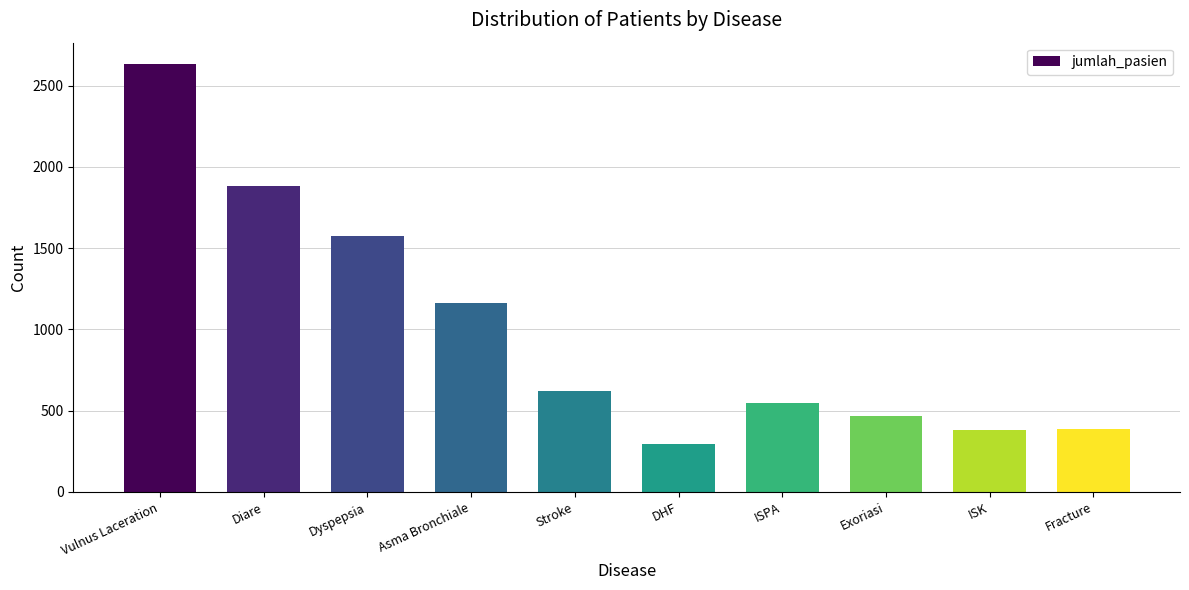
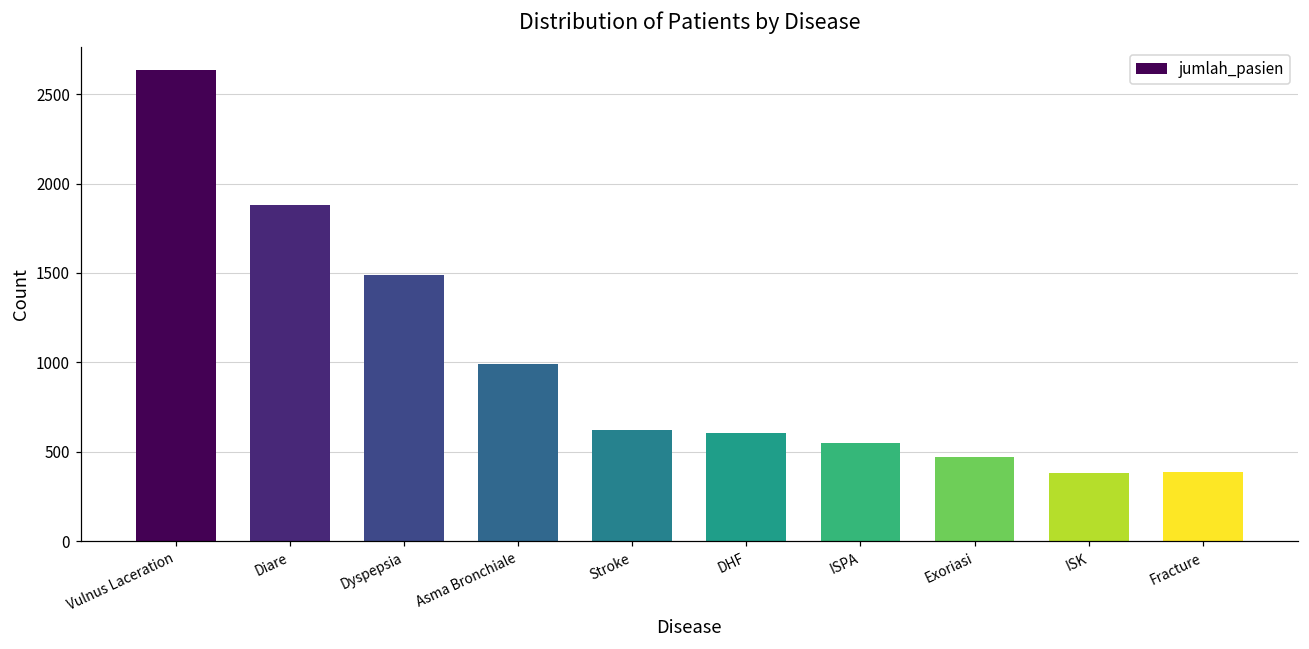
Dyspepsia: 1580 -> 1490
Asma Bronchiale: 1160 -> 990
DHF: 290 -> 610
